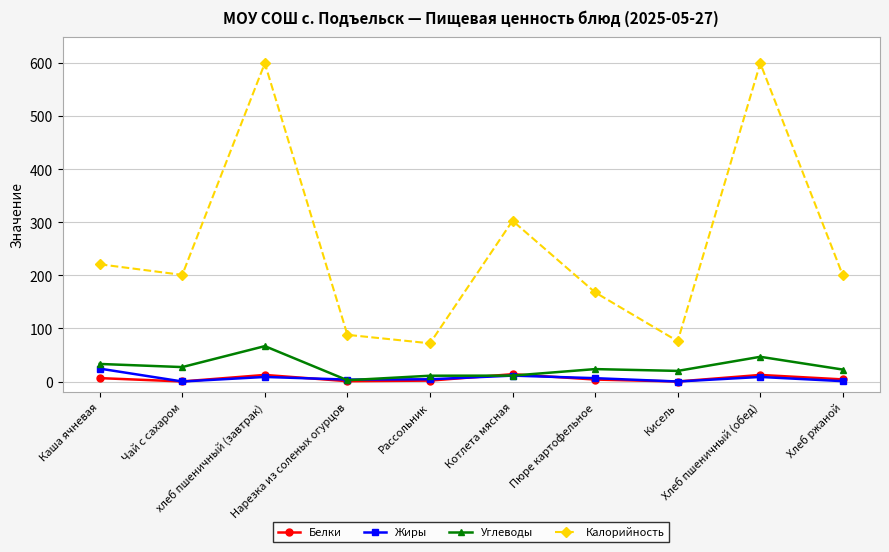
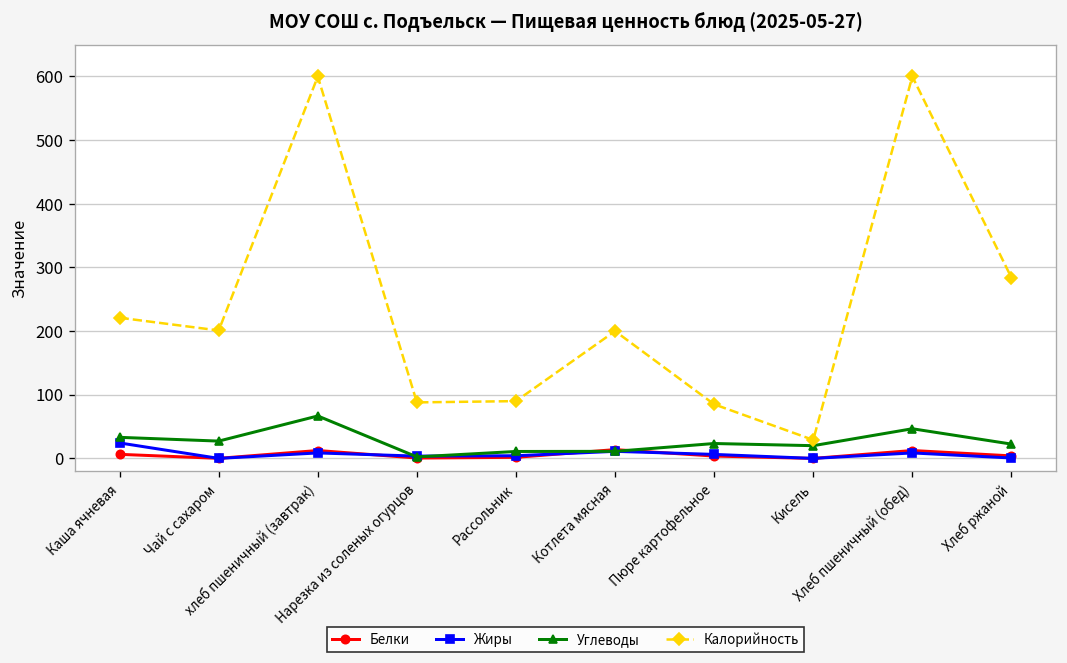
Калорийность, Рассольник: 70 -> 90
Калорийность, Котлета мясная: 300 -> 200
Калорийность, Пюре картофельное: 170 -> 90
Калорийность, Кисель: 80 -> 30
Калорийность, Хлеб ржаной: 200 -> 280
